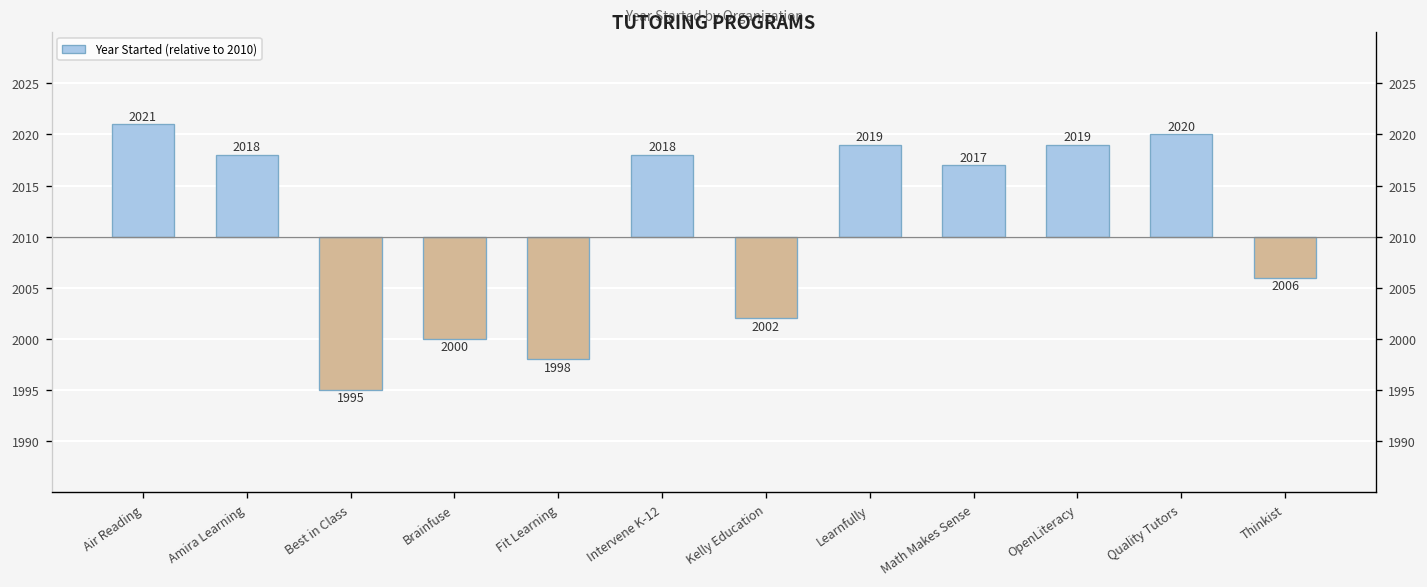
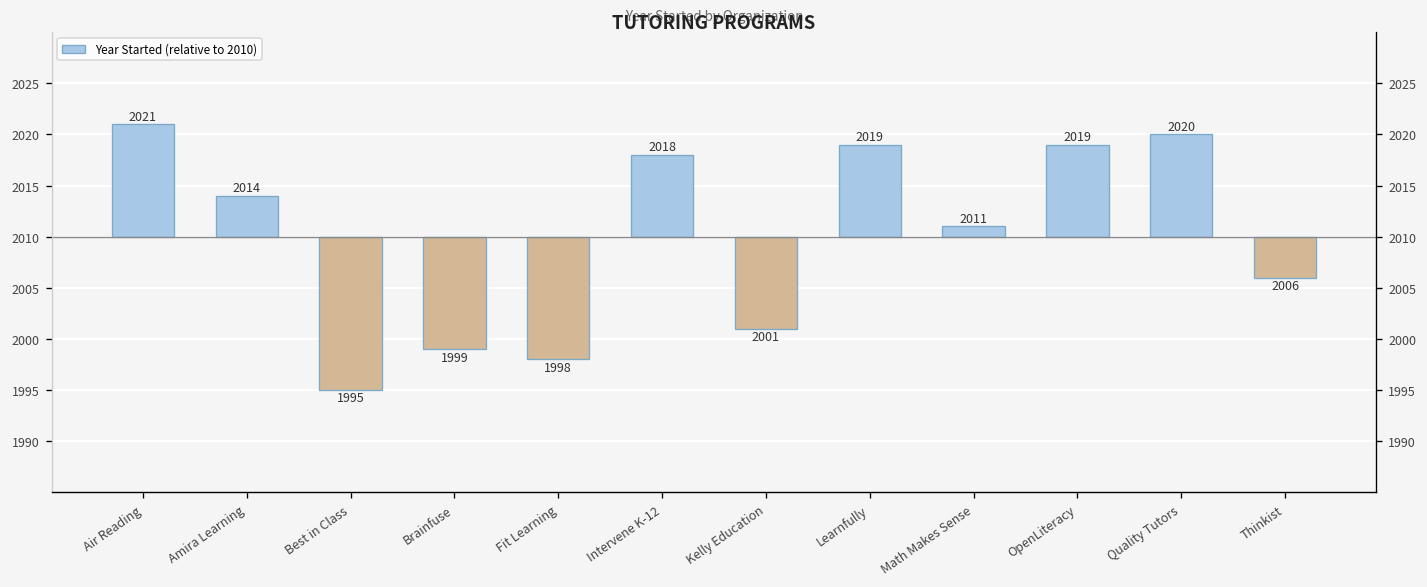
Amira Learning: 2018 -> 2014
Brainfuse: 2000 -> 1999
Kelly Education: 2002 -> 2001
Math Makes Sense: 2017 -> 2011
